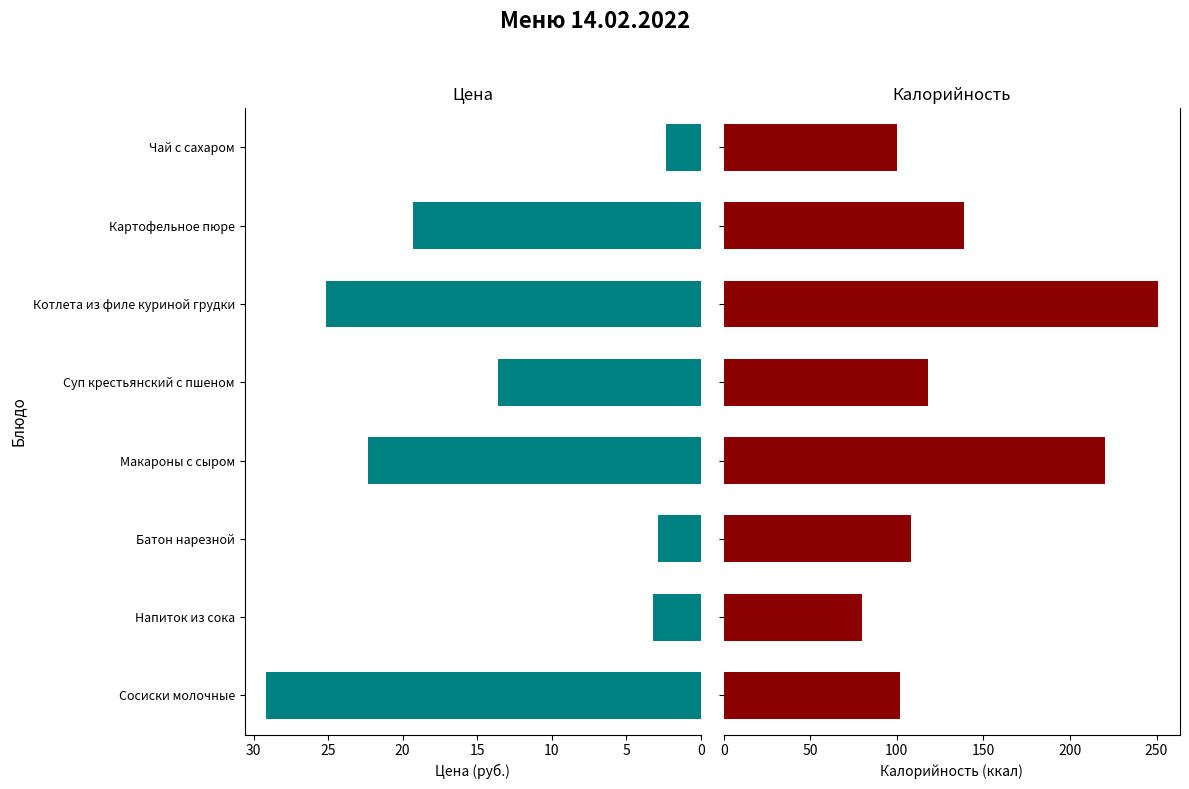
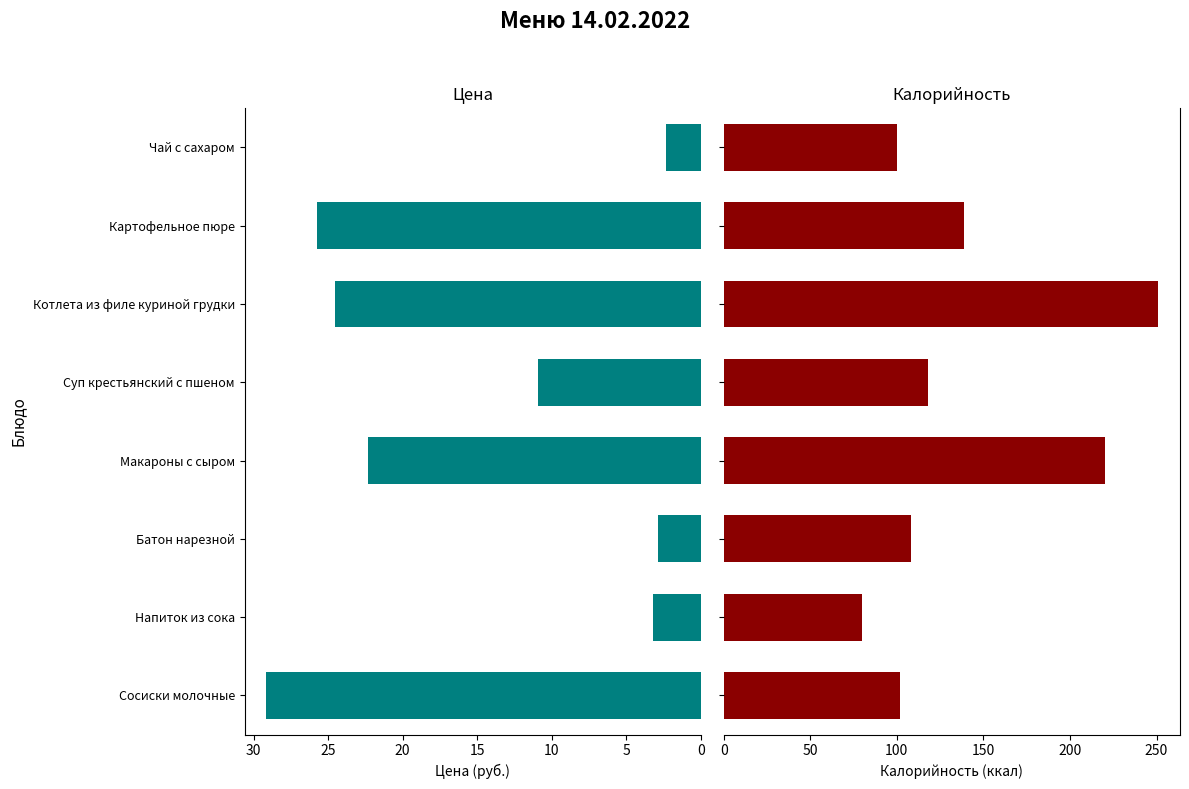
Цена, Картофельное пюре: 19.3 -> 25.8
Цена, Котлета из филе куриной грудки: 25.2 -> 24.6
Цена, Суп крестьянский с пшеном: 13.6 -> 10.9
